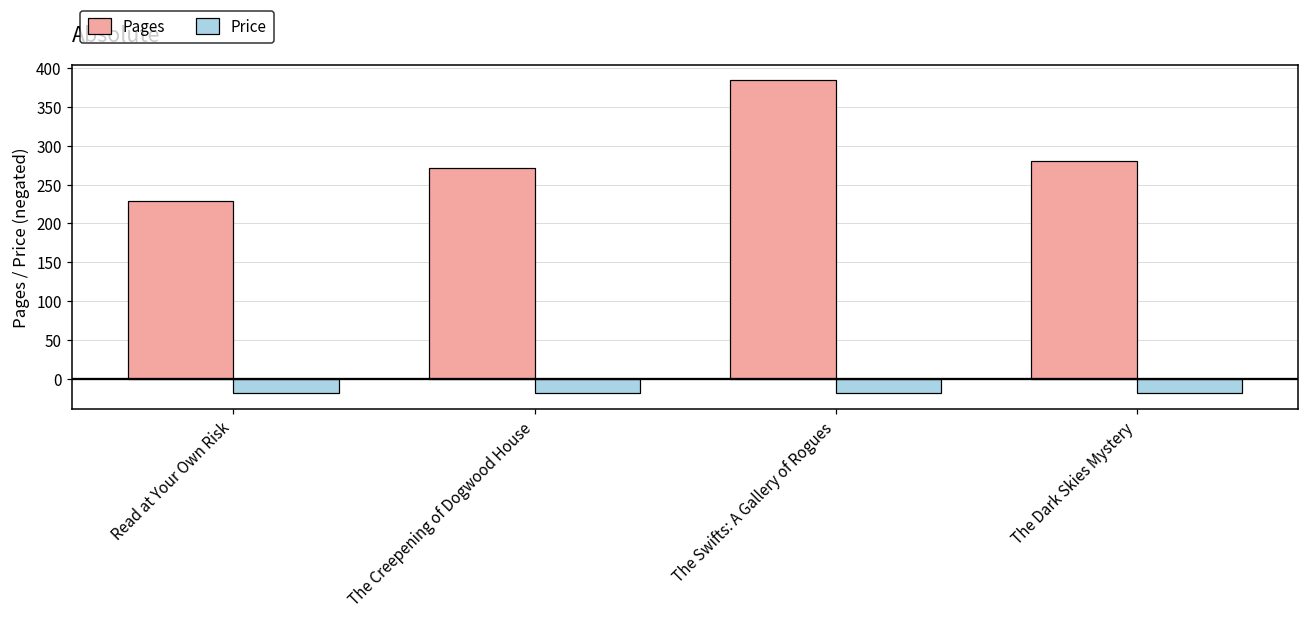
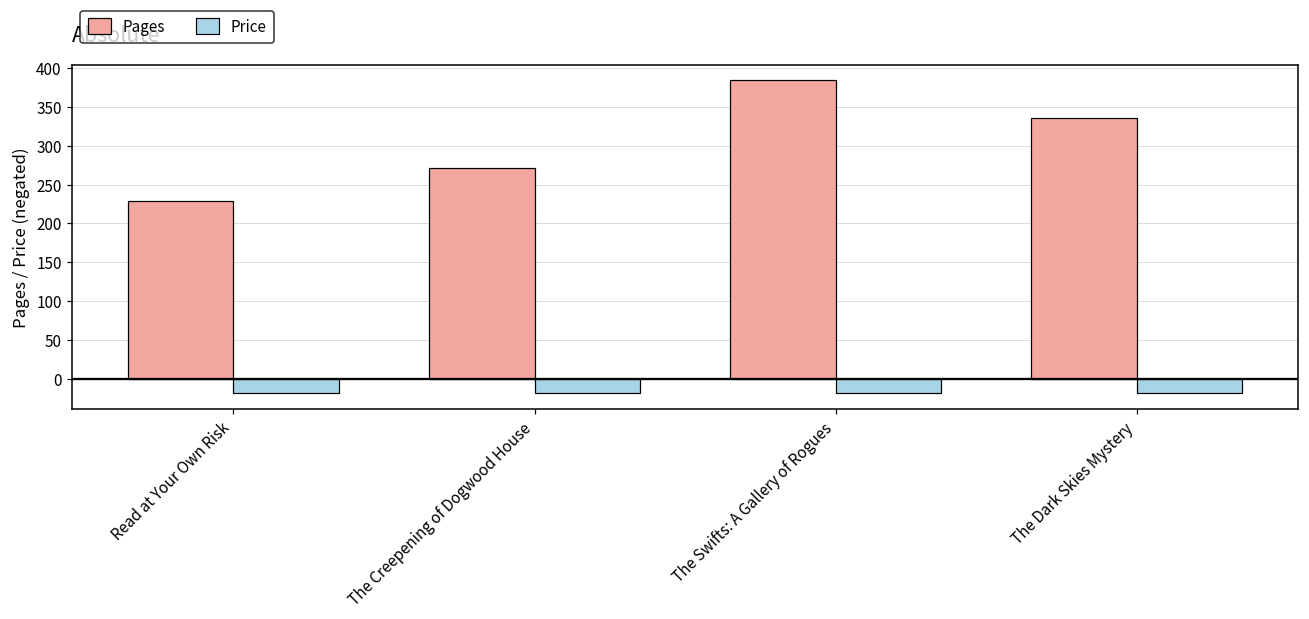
Pages, The Dark Skies Mystery: 280 -> 340
